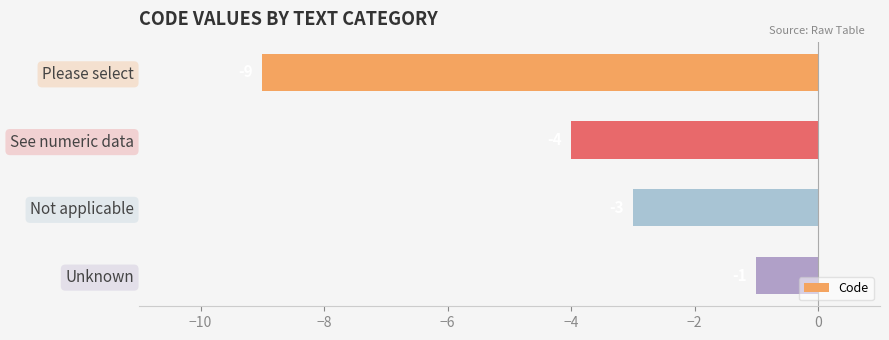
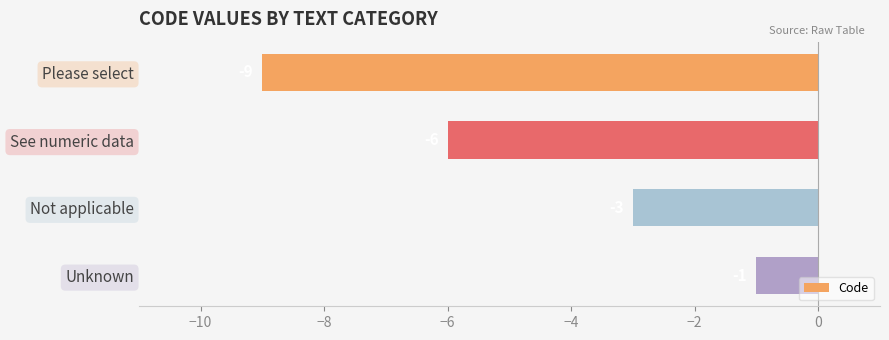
See numeric data: -4 -> -6
